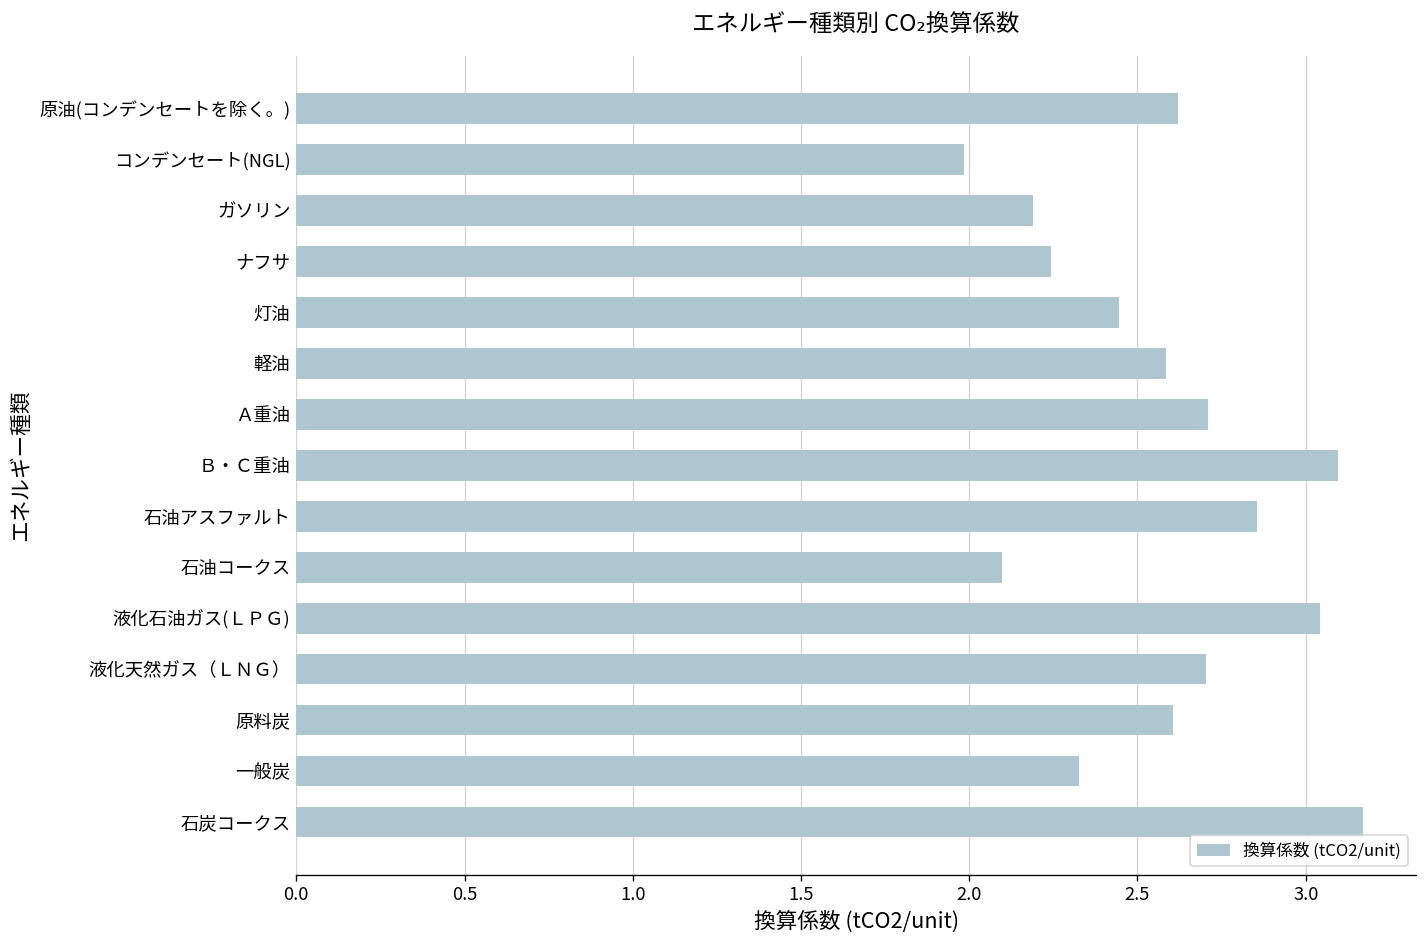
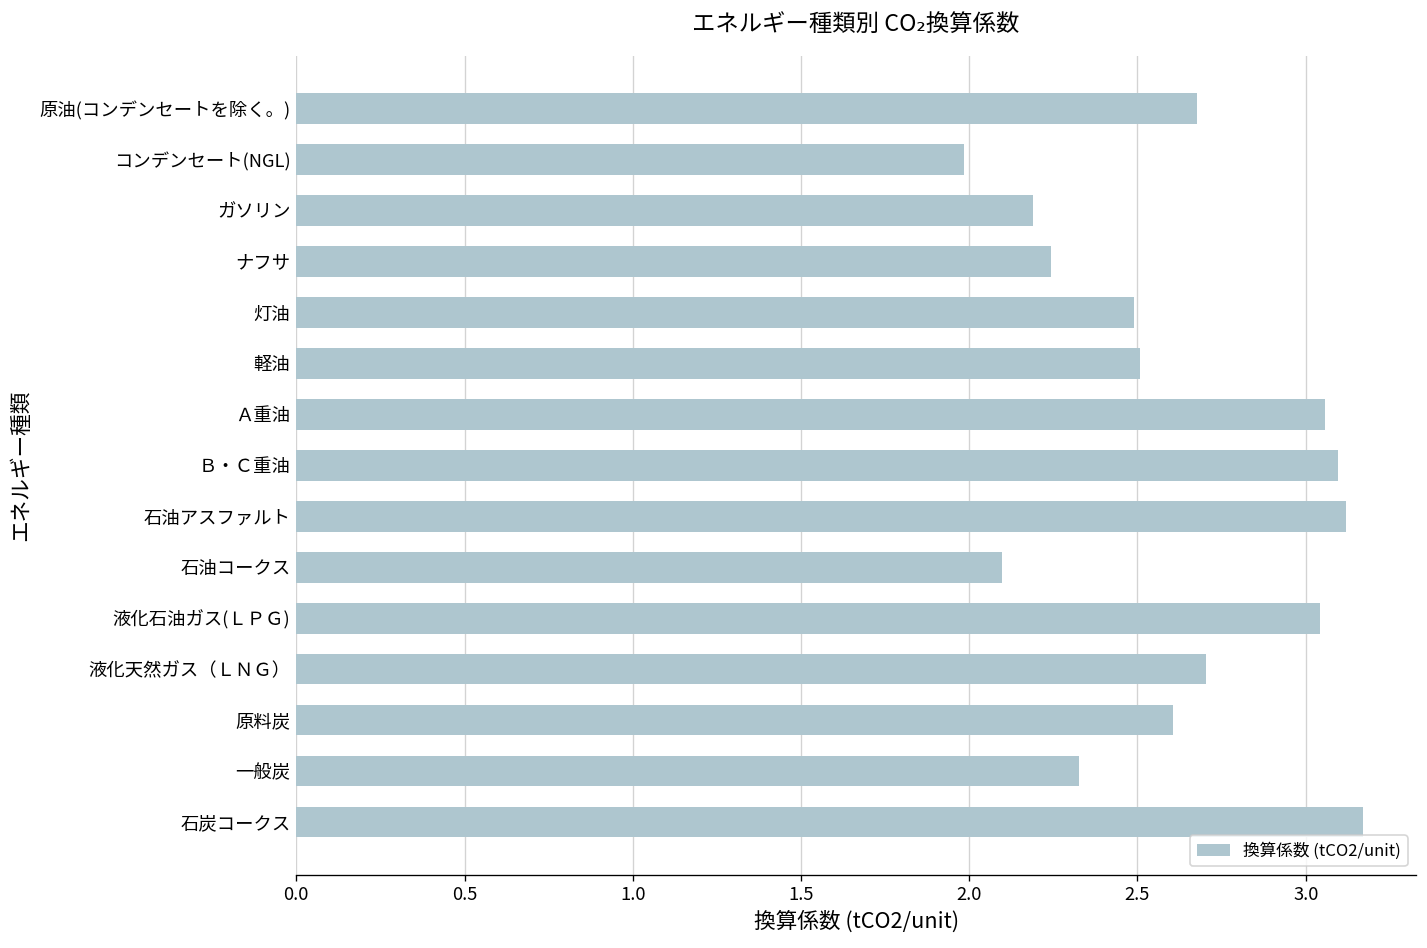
原油(コンデンセートを除く。): 2.62 -> 2.68
灯油: 2.44 -> 2.49
軽油: 2.58 -> 2.51
Ａ重油: 2.71 -> 3.06
石油アスファルト: 2.86 -> 3.12
